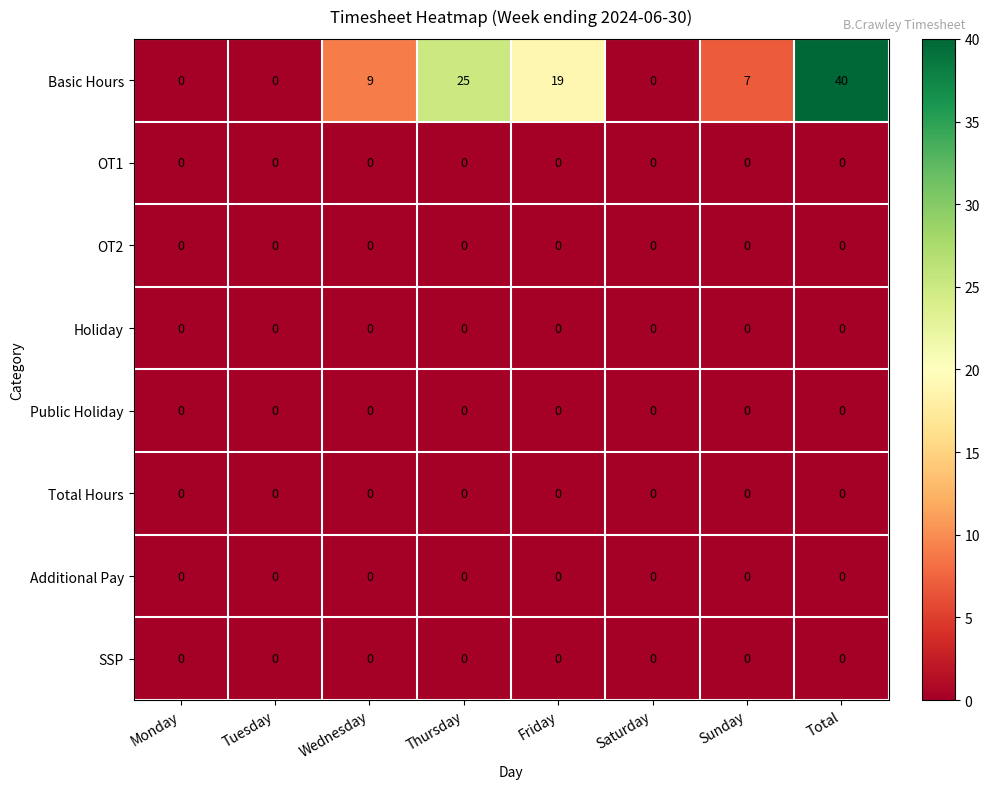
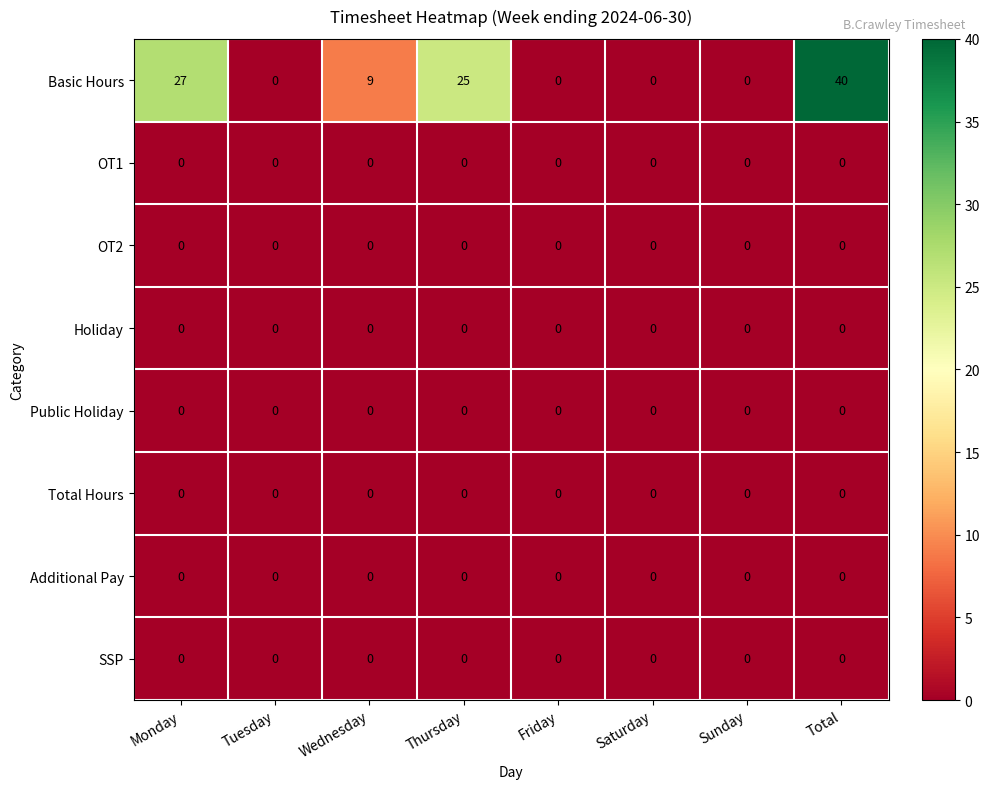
Basic Hours, Monday: 0 -> 27
Basic Hours, Friday: 19 -> 0
Basic Hours, Sunday: 7 -> 0
